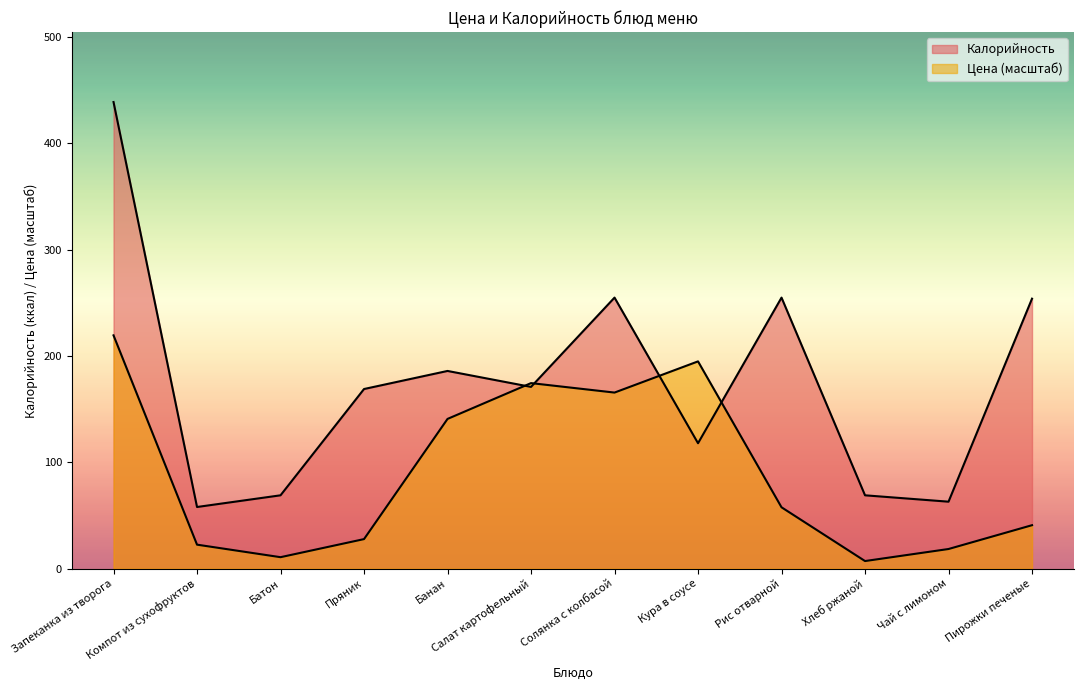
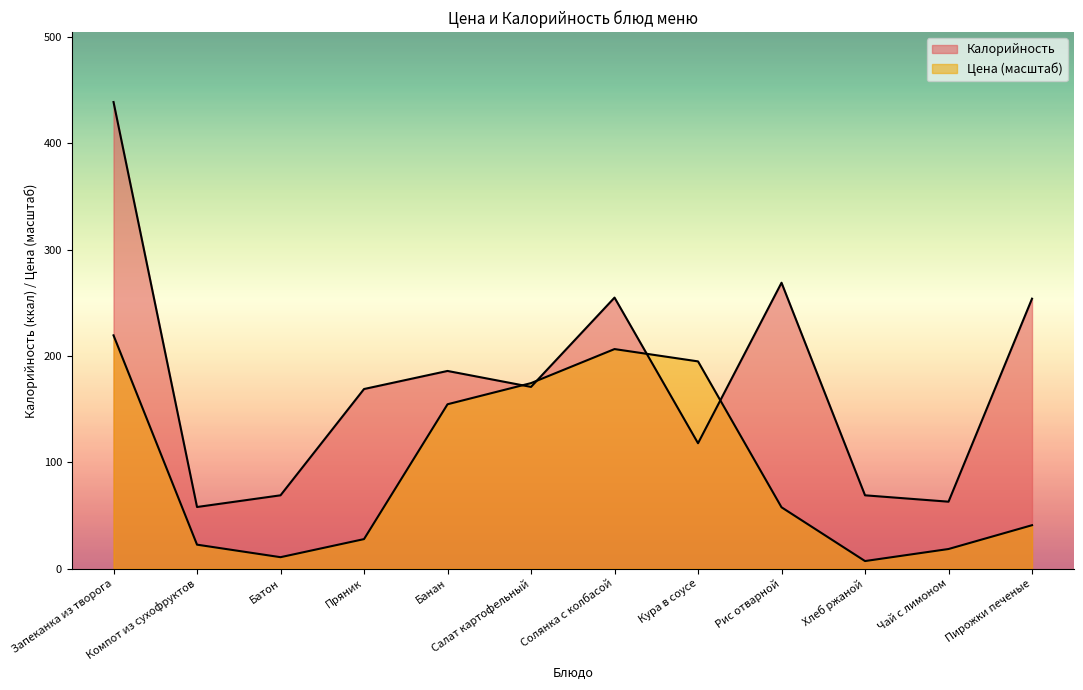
Цена (масштаб), Банан: 141 -> 155
Цена (масштаб), Солянка с колбасой: 166 -> 207
Калорийность, Рис отварной: 255 -> 269
